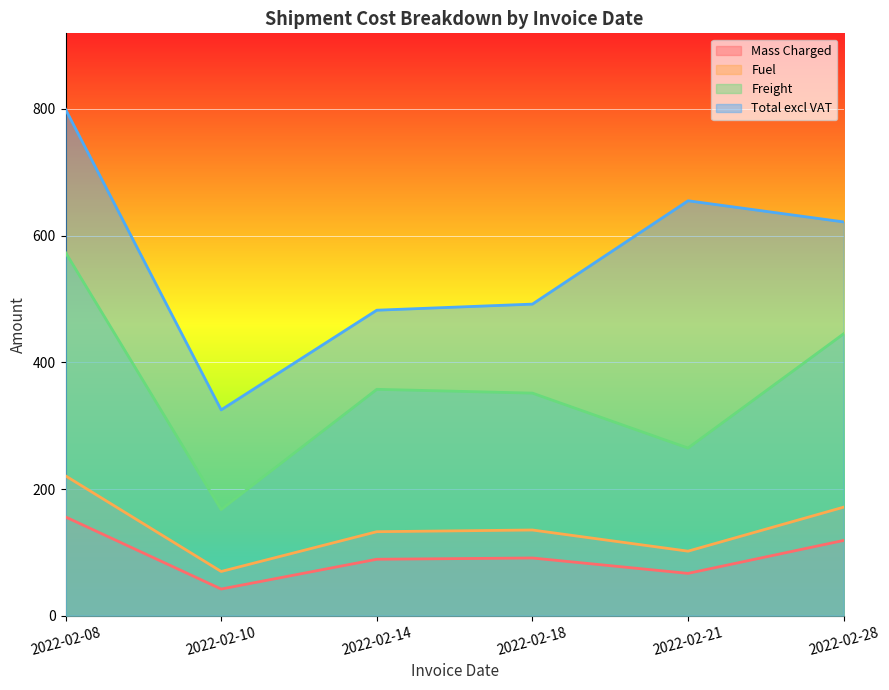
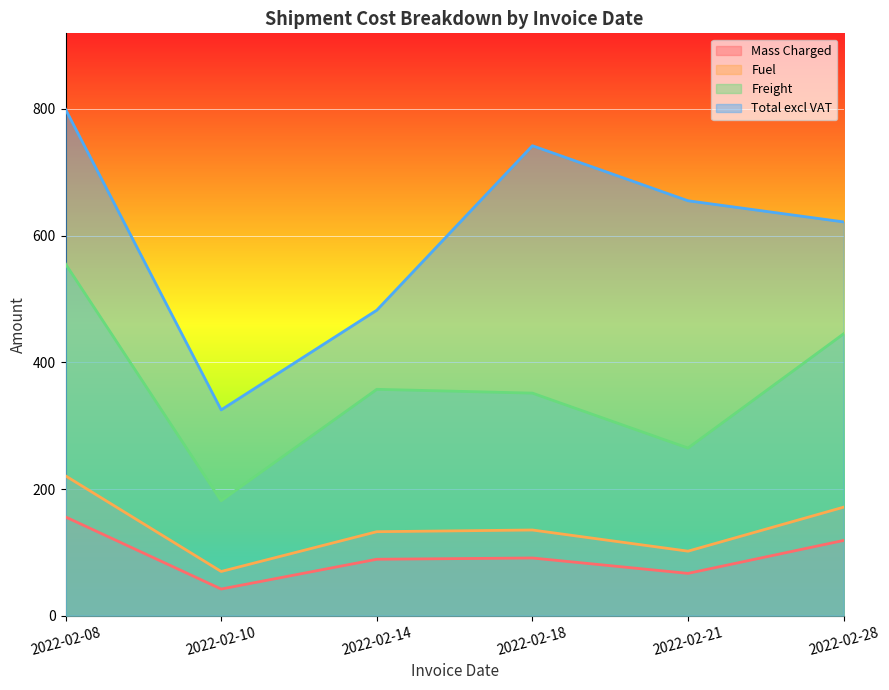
Freight, 2022-02-08: 570 -> 560
Freight, 2022-02-10: 170 -> 180
Total excl VAT, 2022-02-18: 490 -> 740
